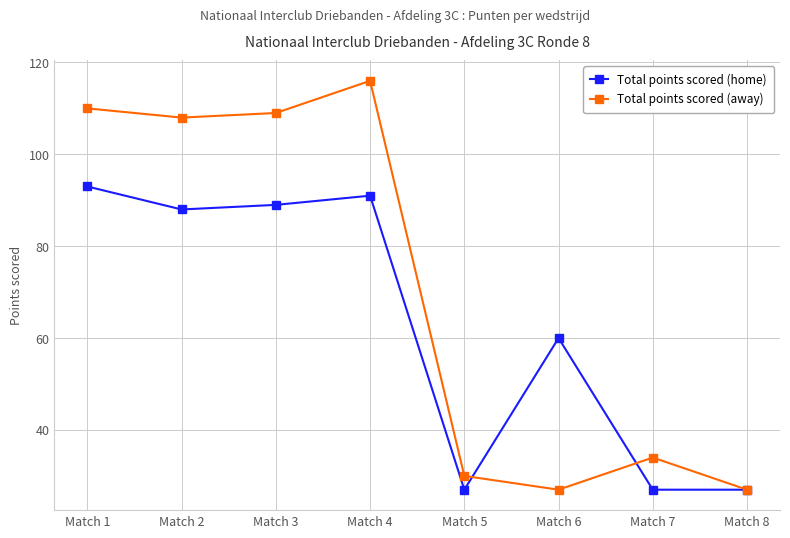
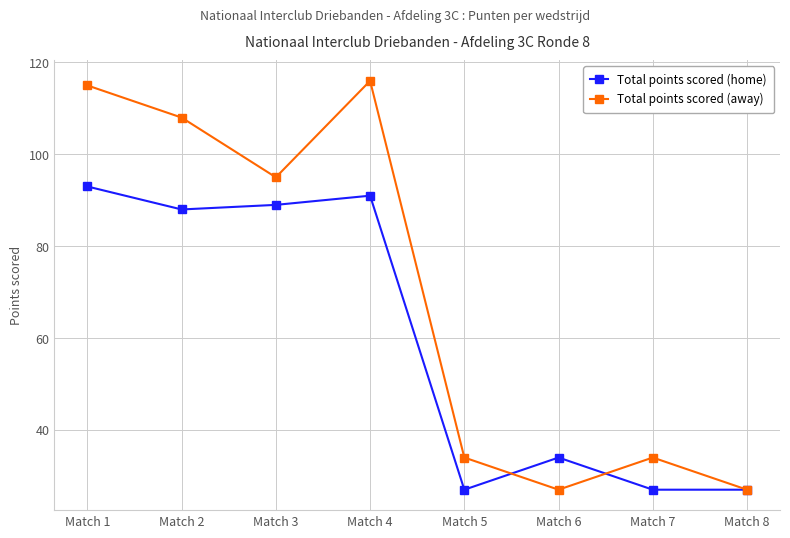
Total points scored (away), Match 1: 110 -> 115
Total points scored (away), Match 3: 109 -> 95
Total points scored (away), Match 5: 30 -> 34
Total points scored (home), Match 6: 60 -> 34
